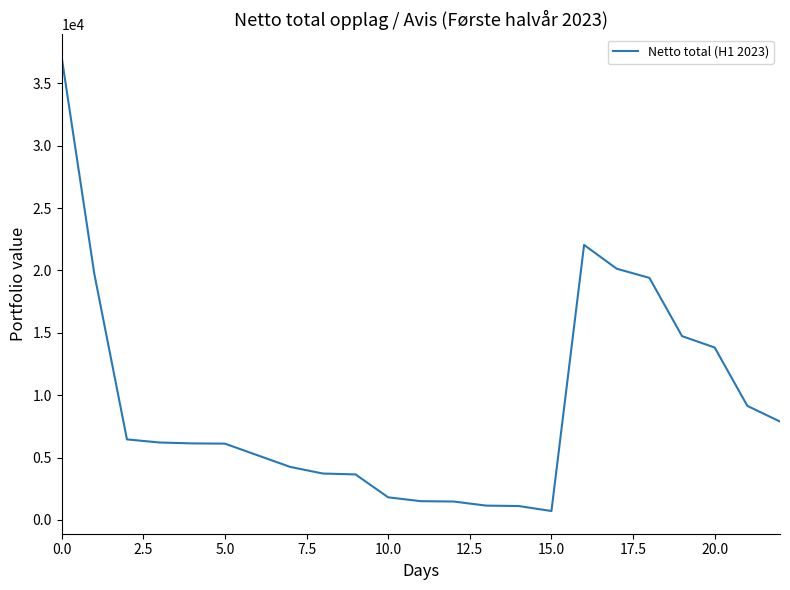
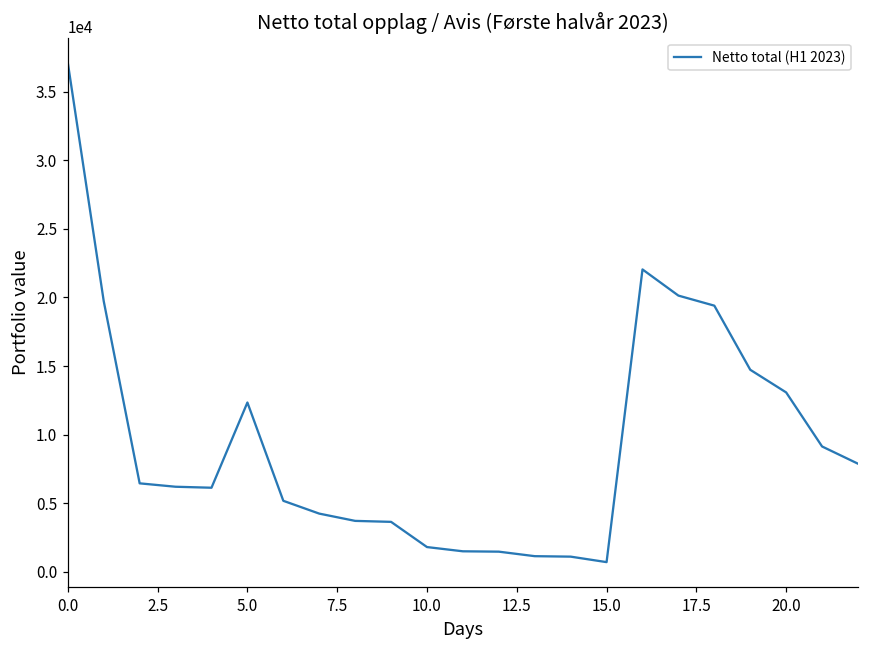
5.0: 6100 -> 12300
20.0: 13800 -> 13100
